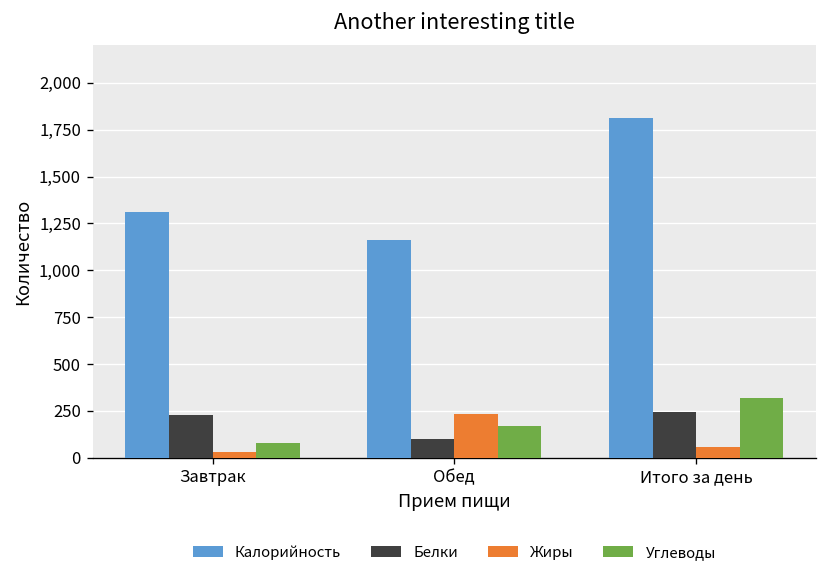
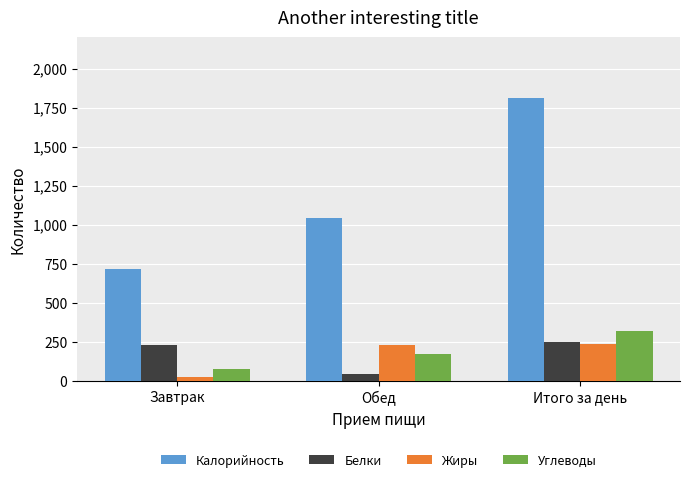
Калорийность, Завтрак: 1,310 -> 720
Калорийность, Обед: 1,160 -> 1,040
Белки, Обед: 100 -> 40
Жиры, Итого за день: 60 -> 240
